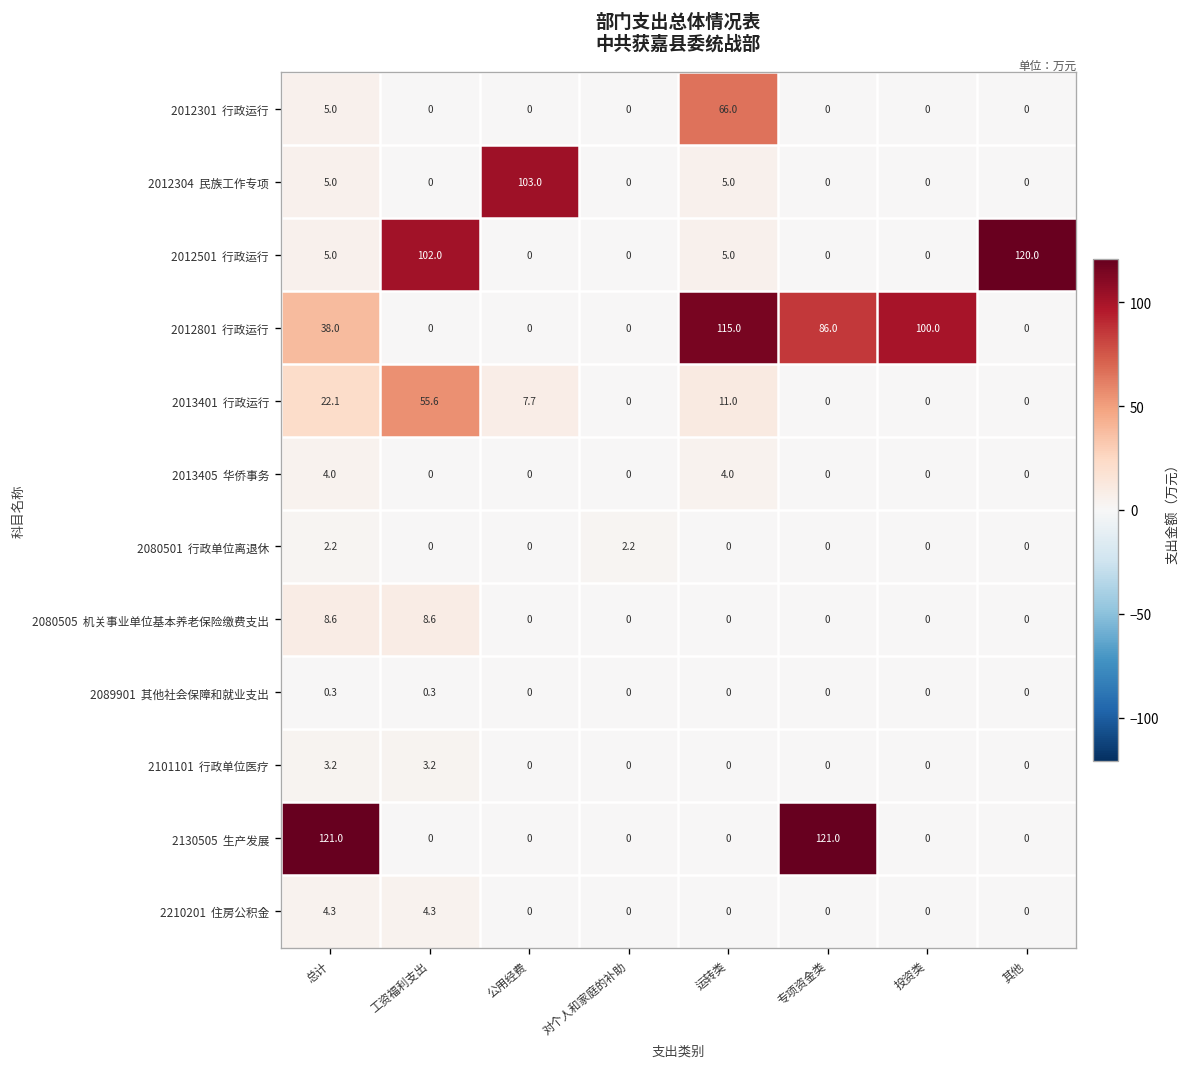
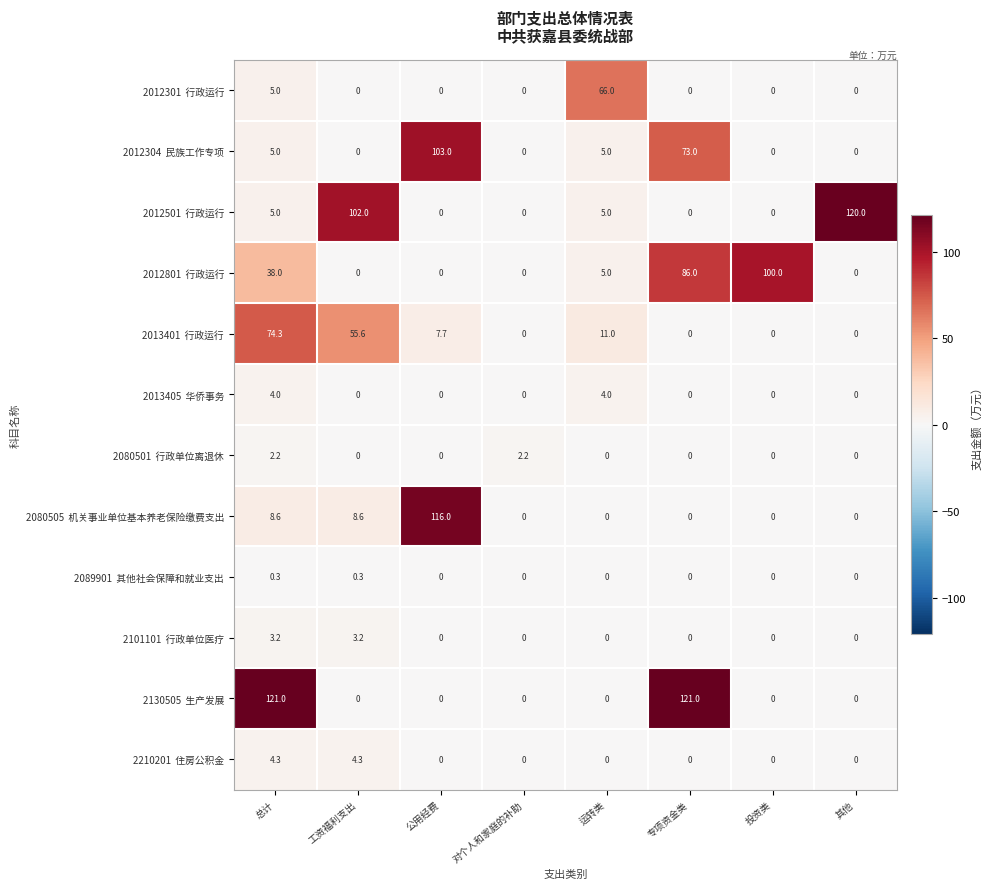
2012304 民族工作专项, 专项资金类: 0 -> 73.0
2012801 行政运行, 运转类: 115.0 -> 5.0
2013401 行政运行, 总计: 22.1 -> 74.3
2080505 机关事业单位基本养老保险缴费支出, 公用经费: 0 -> 116.0
